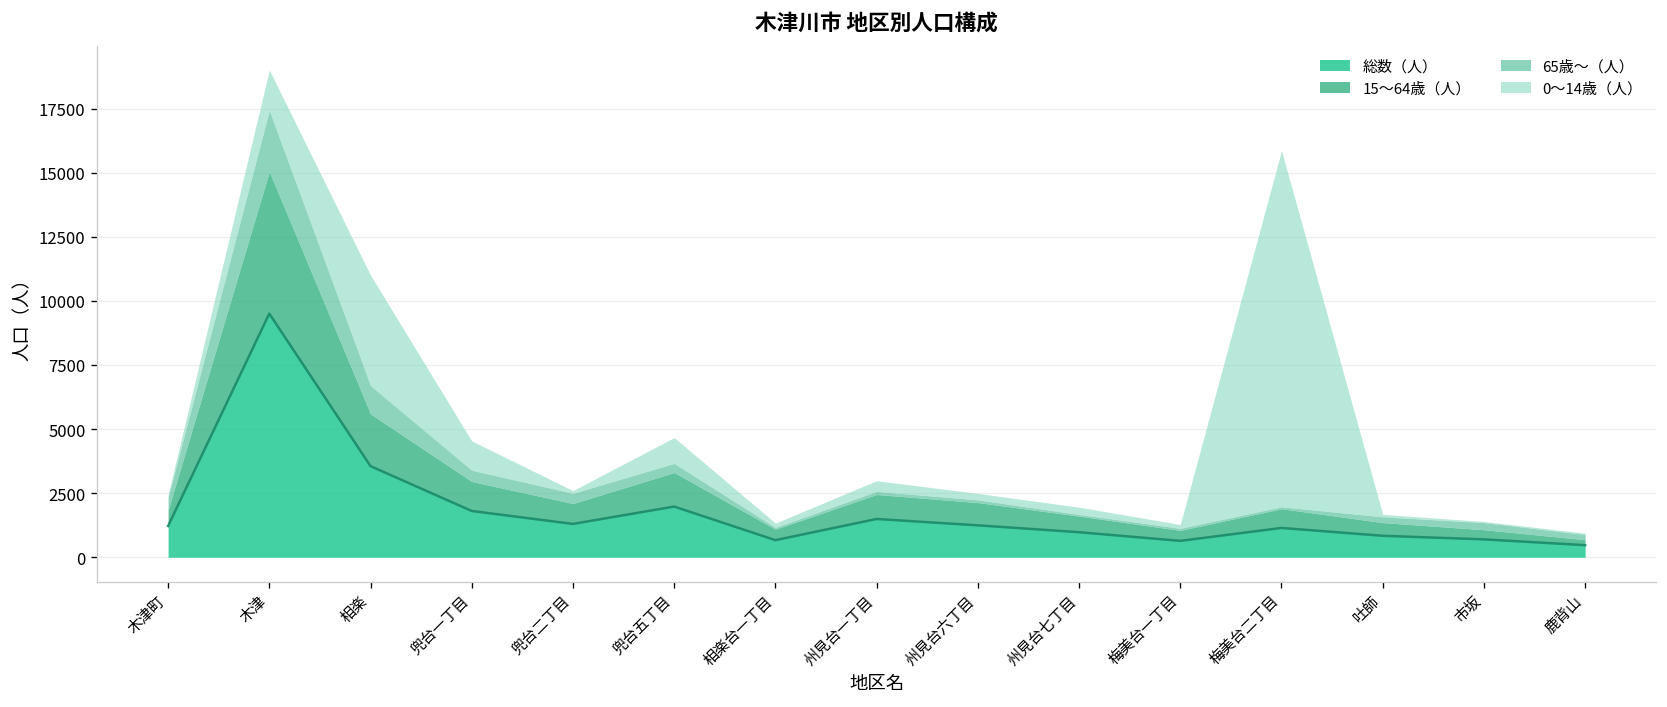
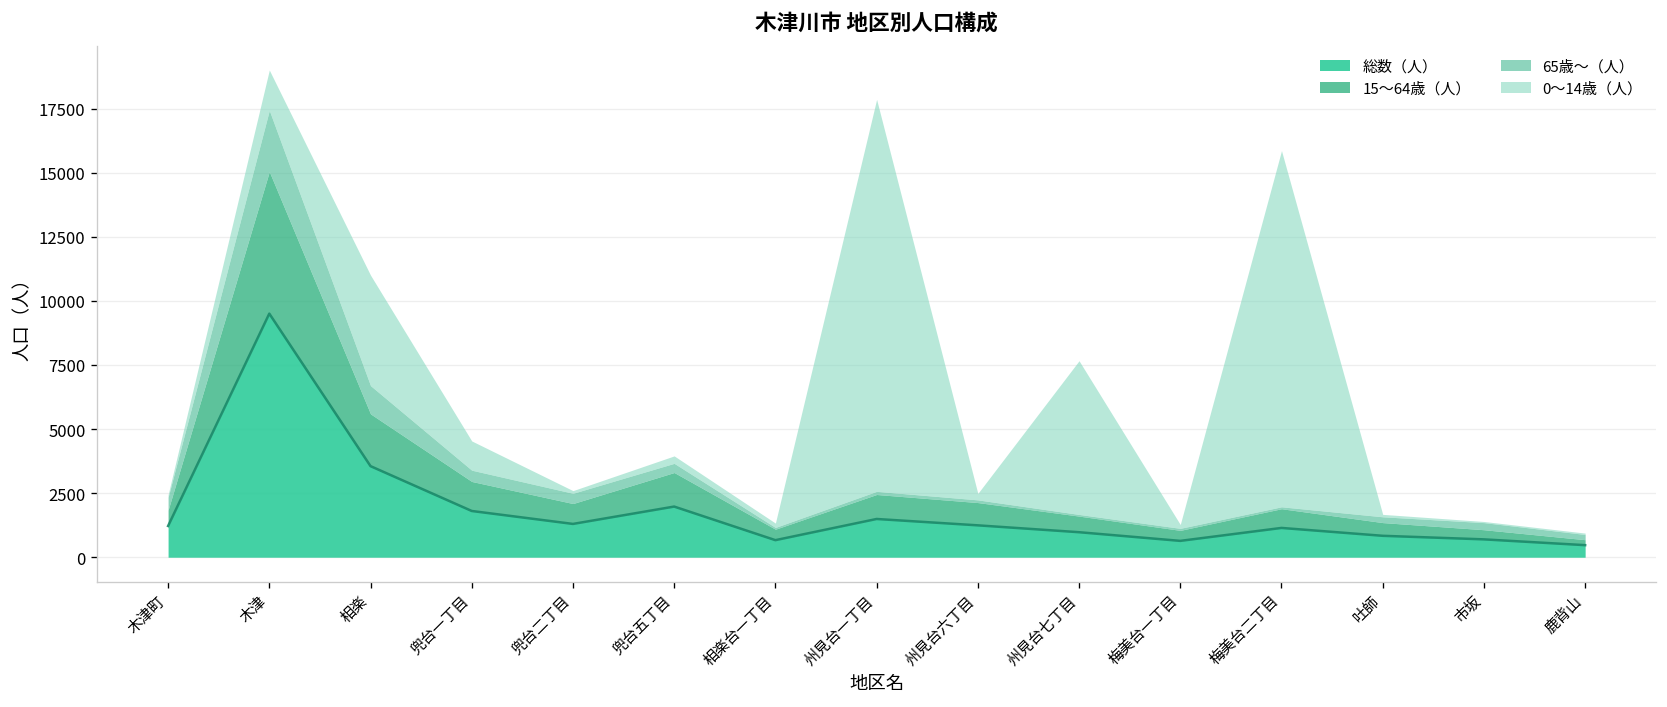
0～14歳（人）, 兜台五丁目: 1000 -> 300
0～14歳（人）, 州見台一丁目: 400 -> 15300
0～14歳（人）, 州見台七丁目: 300 -> 6000
